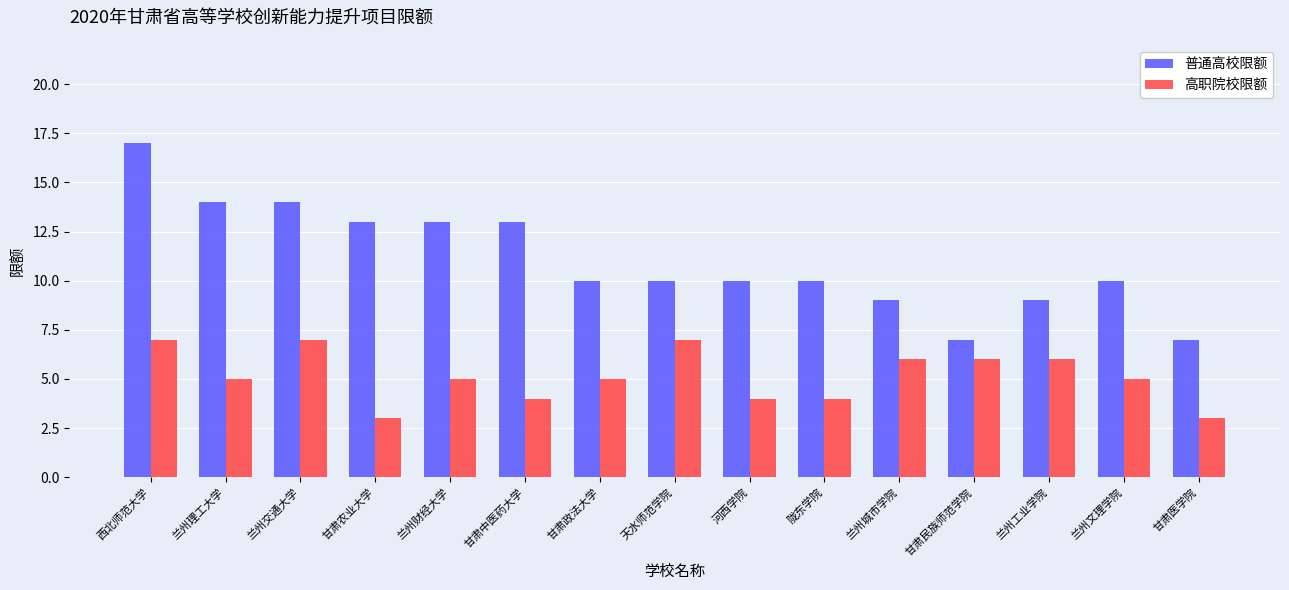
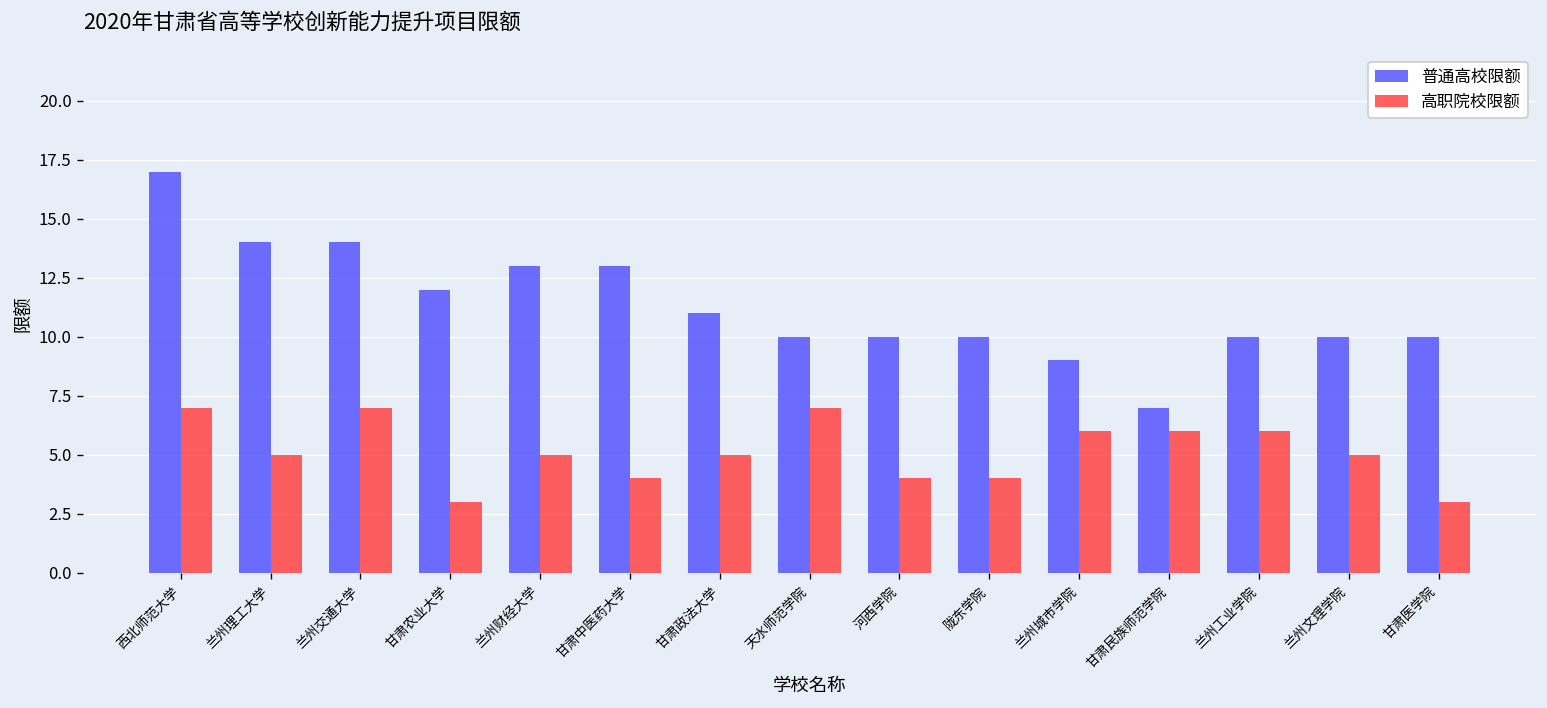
普通高校限额, 甘肃农业大学: 13 -> 12
普通高校限额, 甘肃政法大学: 10 -> 11
普通高校限额, 兰州工业学院: 9 -> 10
普通高校限额, 甘肃医学院: 7 -> 10
